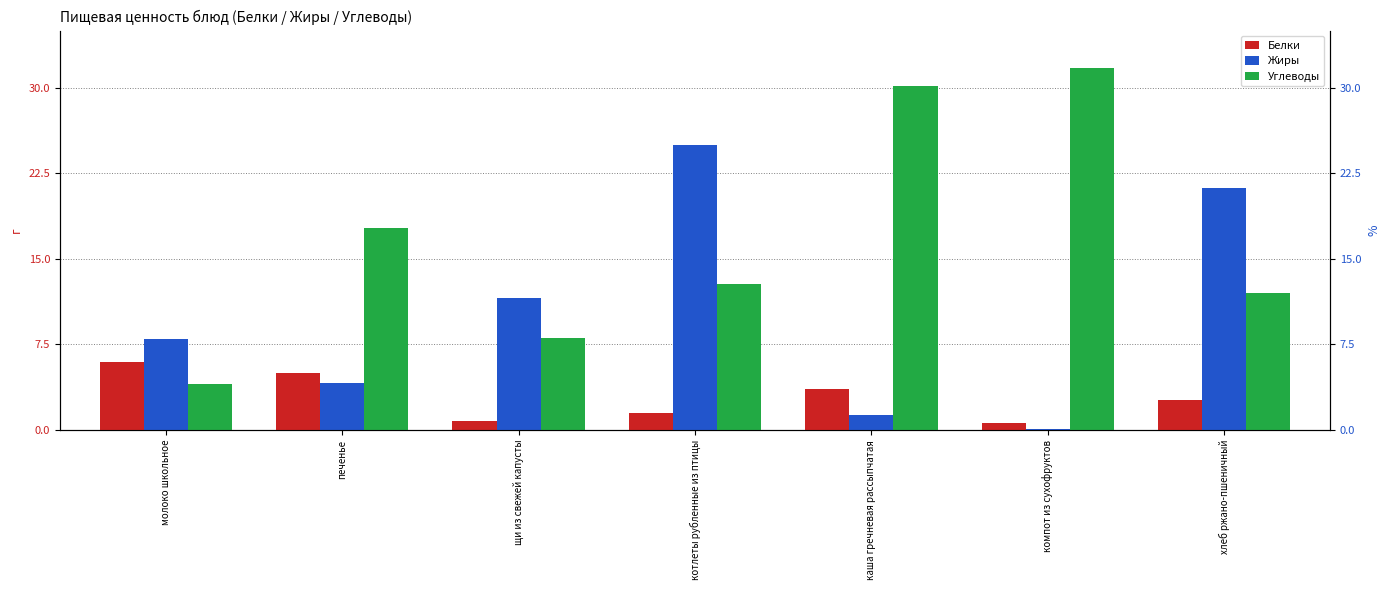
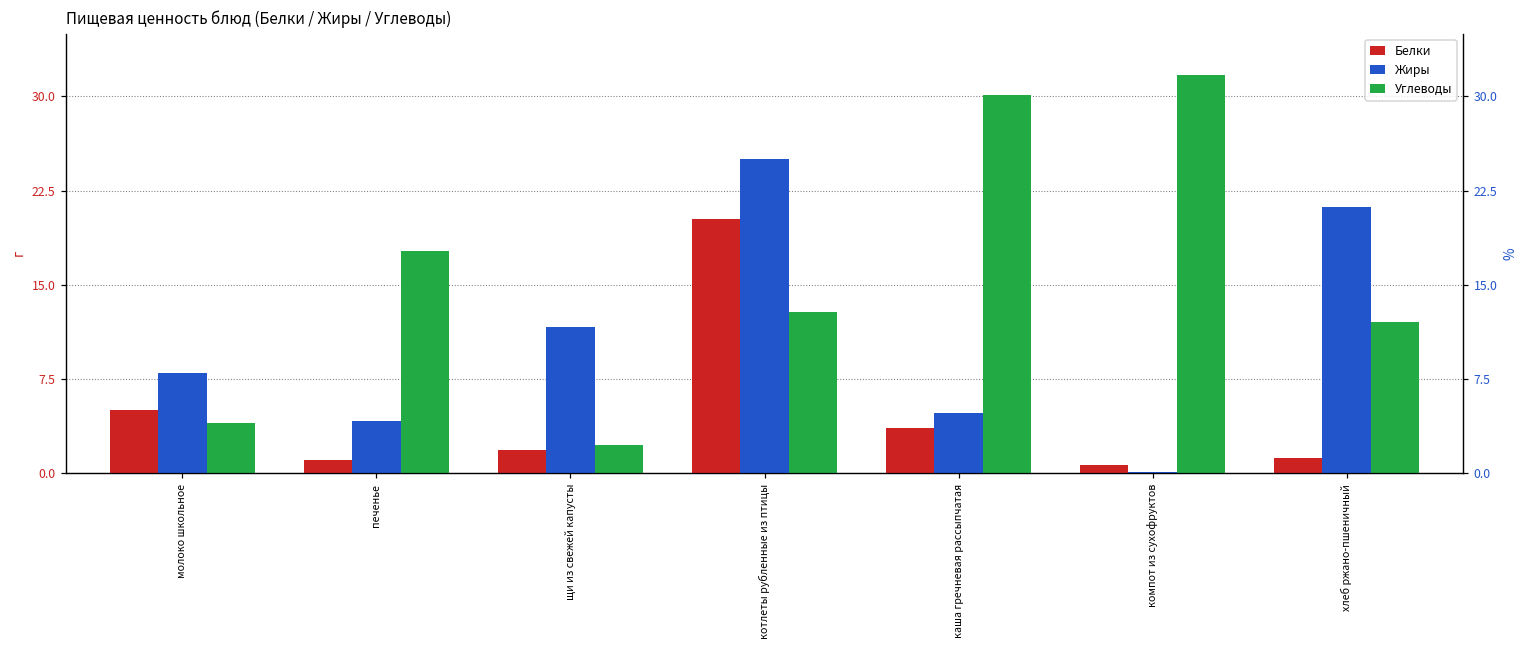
Белки, молоко школьное: 6 -> 5
Белки, печенье: 5 -> 1
Белки, щи из свежей капусты: 0.8 -> 1.8
Углеводы, щи из свежей капусты: 8.1 -> 2.2
Белки, котлеты рубленные из птицы: 1.5 -> 20.2
Жиры, каша гречневая рассыпчатая: 1.3 -> 4.8
Белки, хлеб ржано-пшеничный: 2.6 -> 1.2
